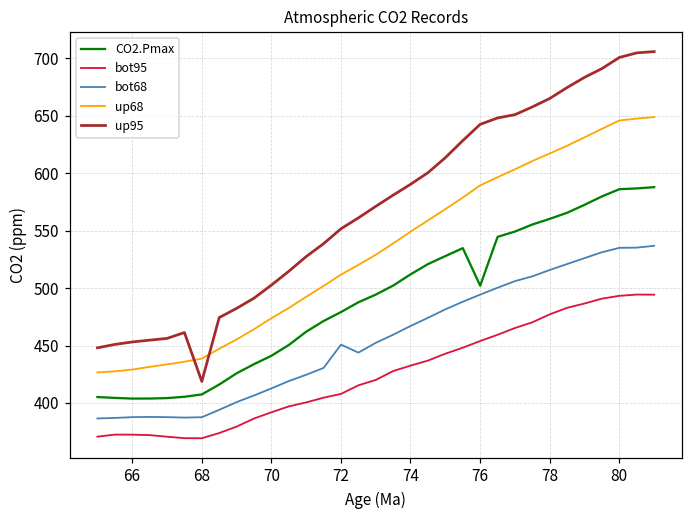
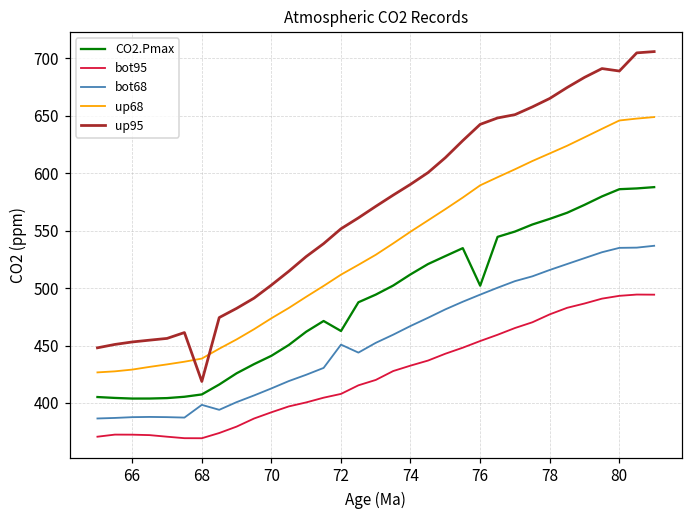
bot68, 68: 388 -> 398
CO2.Pmax, 72: 479 -> 463
up95, 80: 701 -> 689
